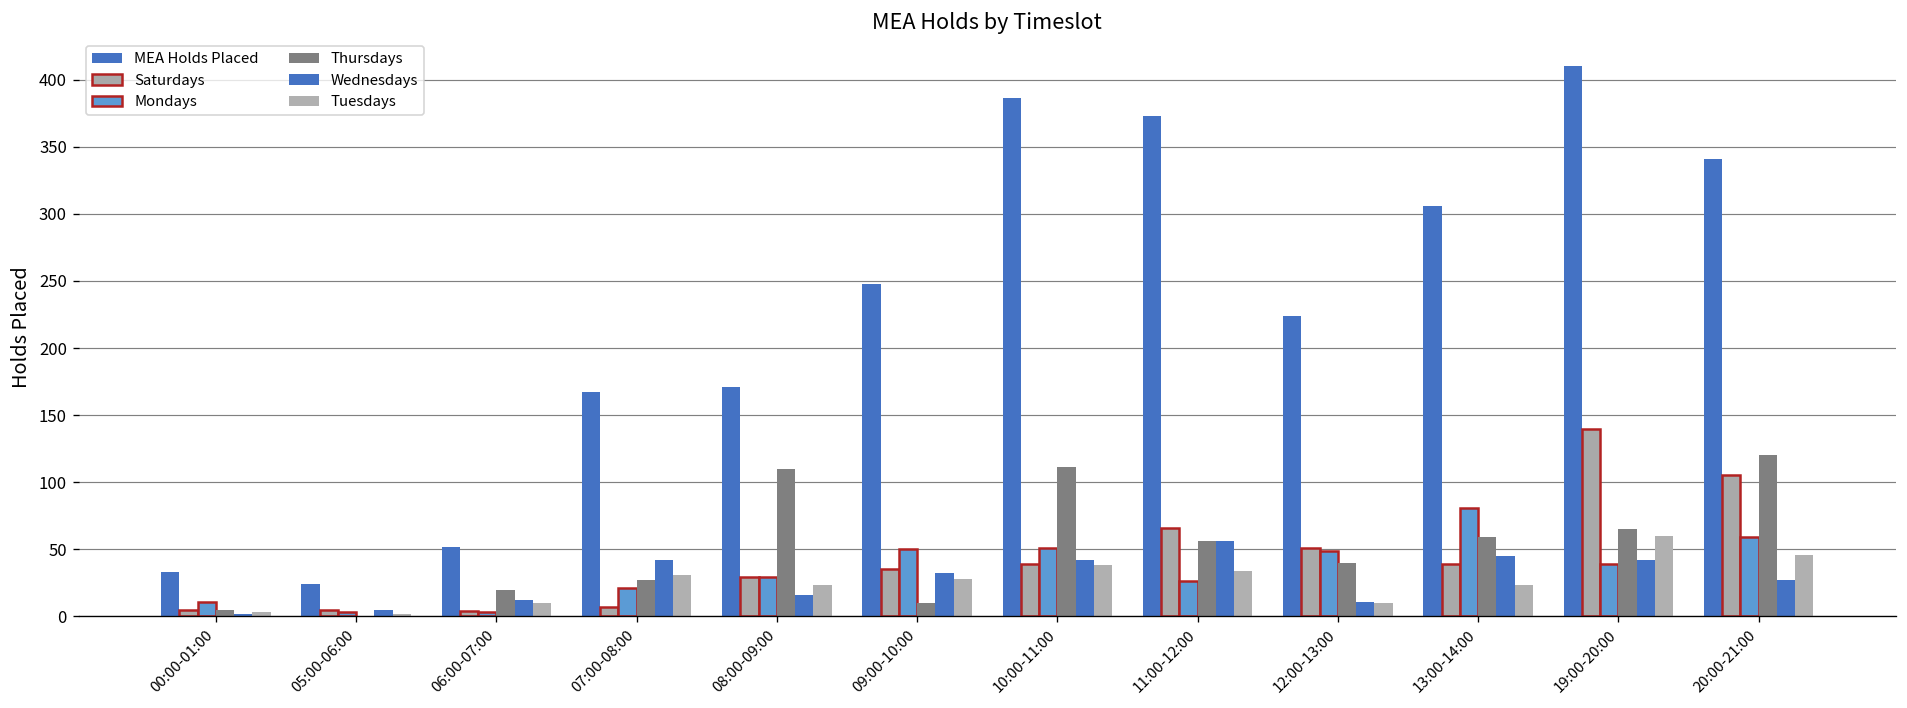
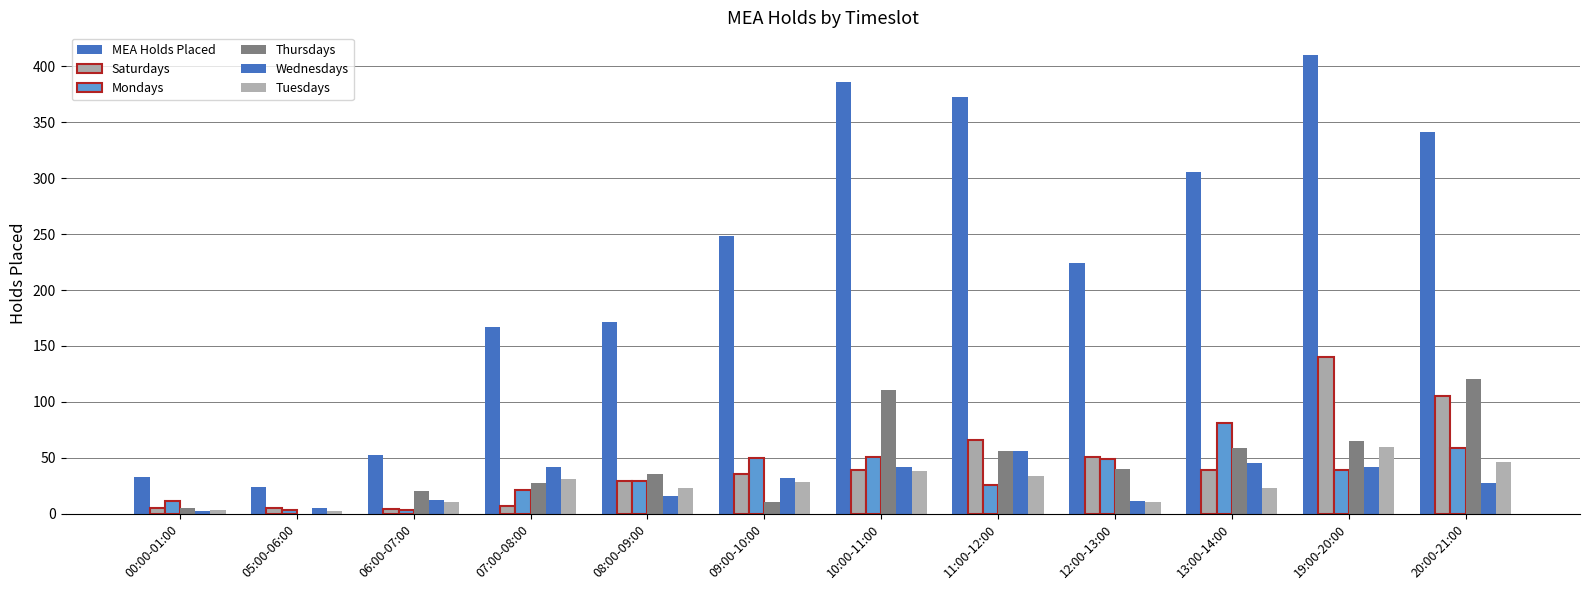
Thursdays, 08:00-09:00: 110 -> 35
